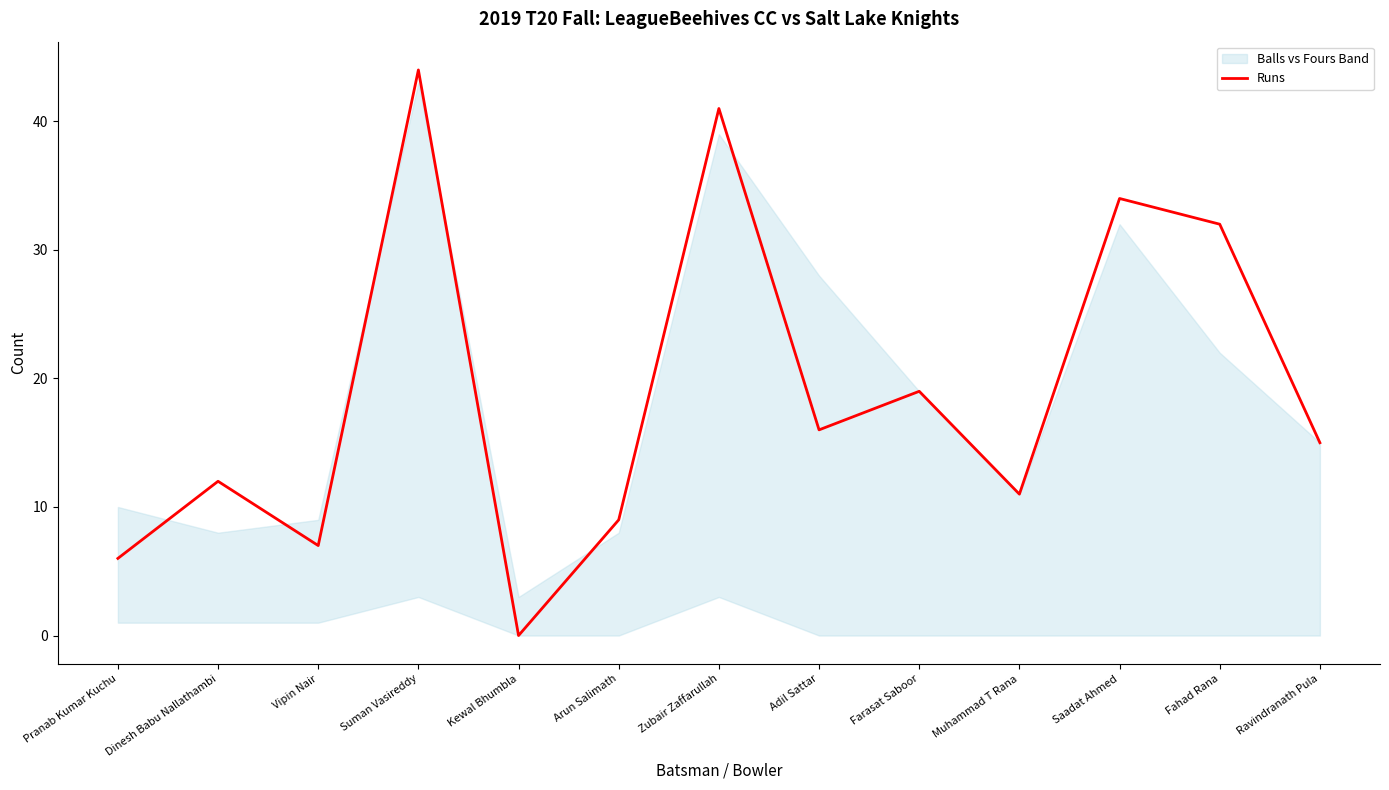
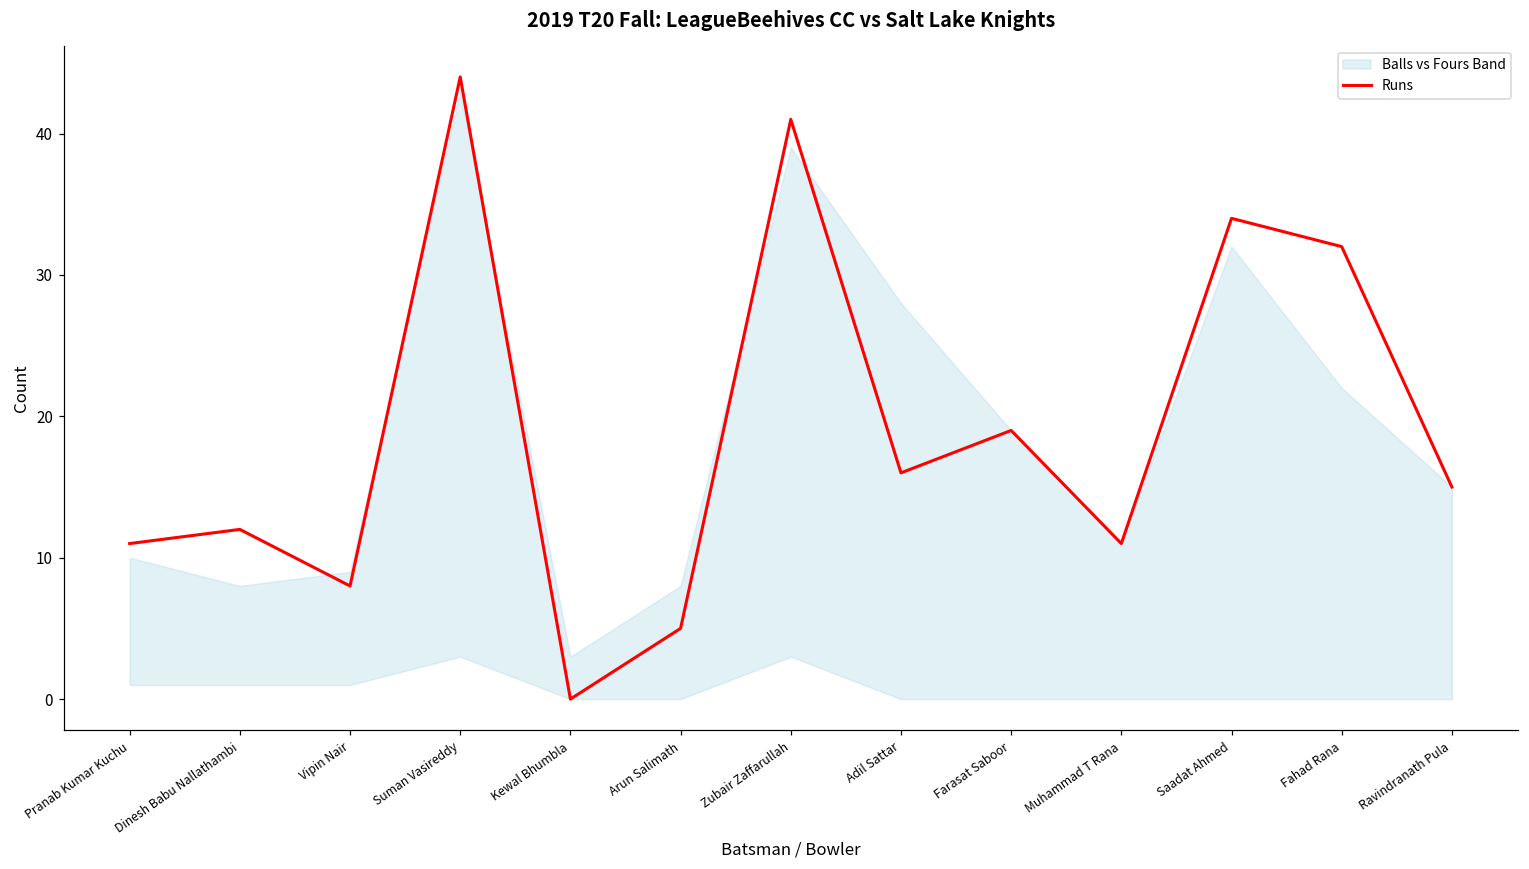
Runs, Pranab Kumar Kuchu: 6 -> 11
Runs, Vipin Nair: 7 -> 8
Runs, Arun Salimath: 9 -> 5
